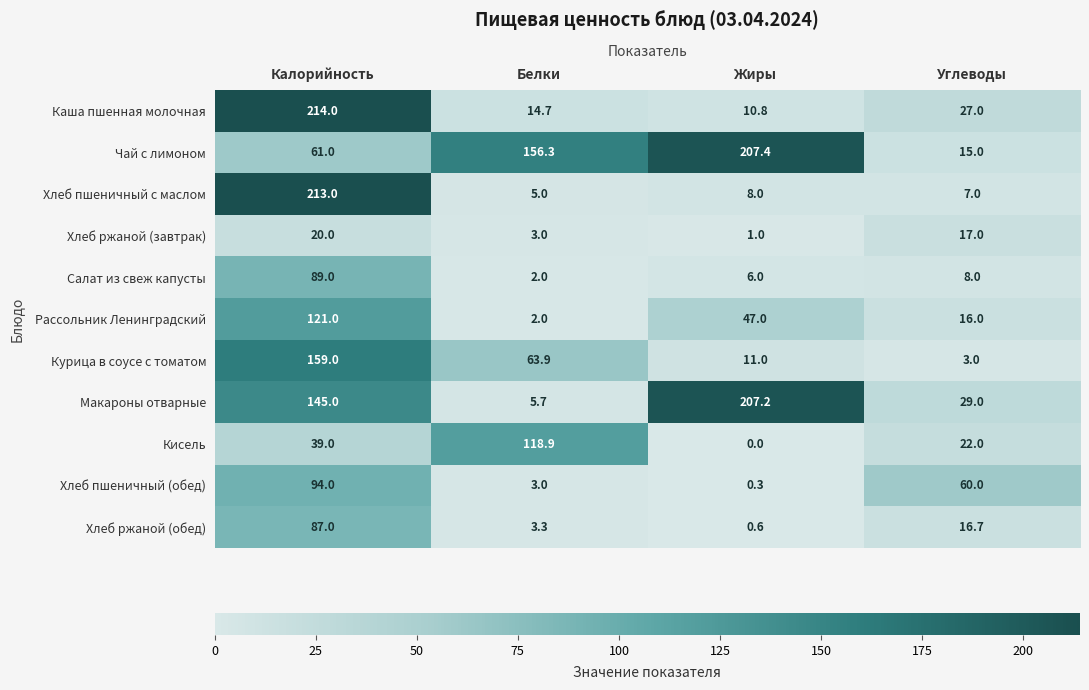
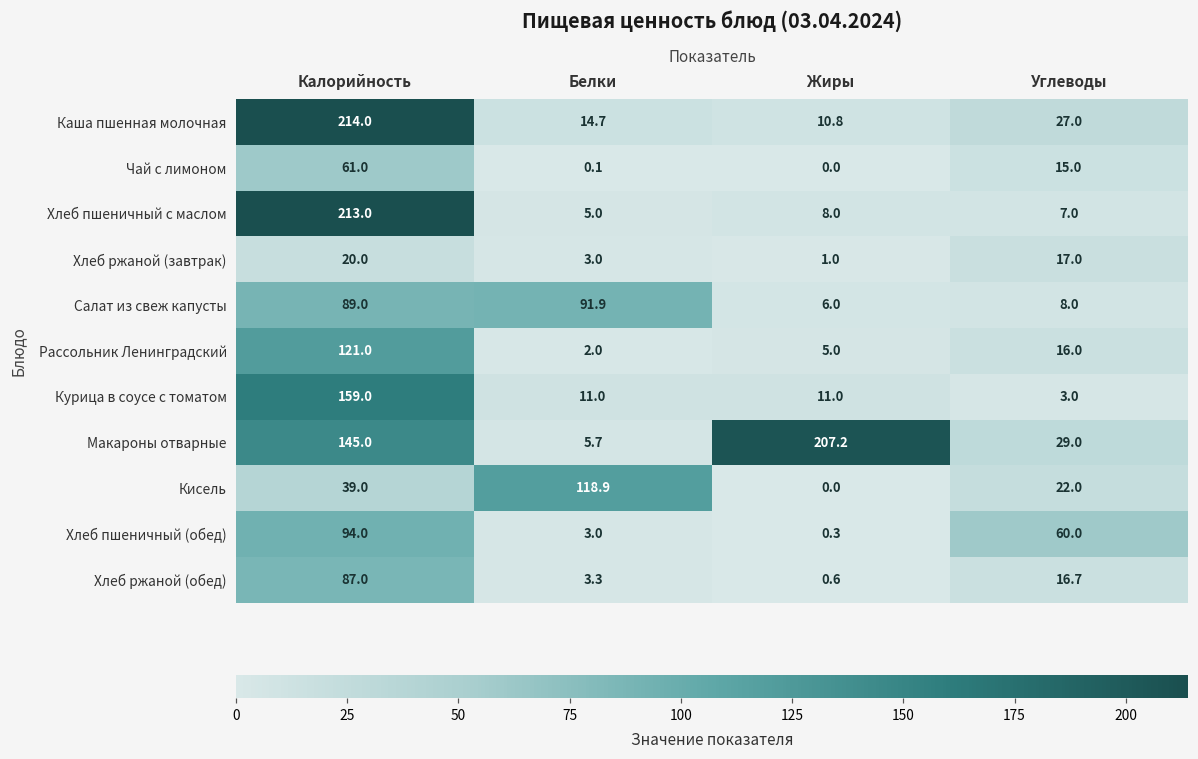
Чай с лимоном, Белки: 156.3 -> 0.1
Чай с лимоном, Жиры: 207.4 -> 0.0
Салат из свеж капусты, Белки: 2.0 -> 91.9
Рассольник Ленинградский, Жиры: 47.0 -> 5.0
Курица в соусе с томатом, Белки: 63.9 -> 11.0
